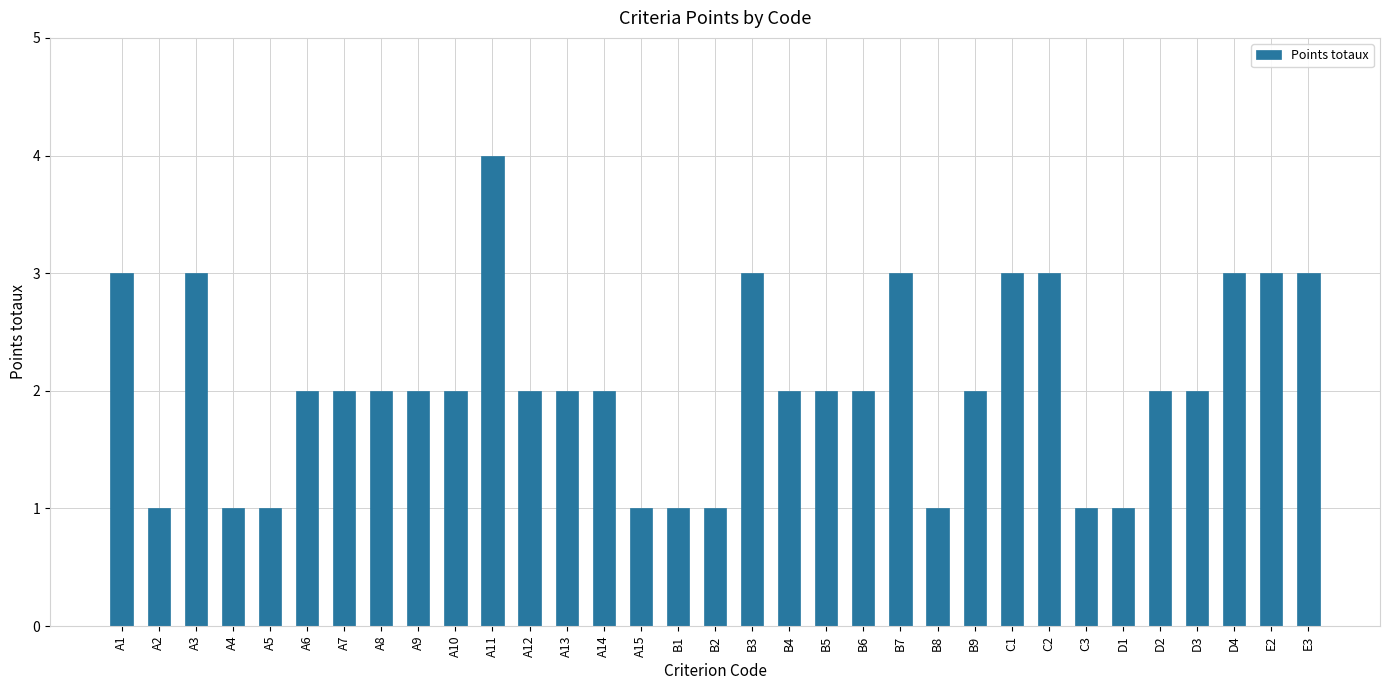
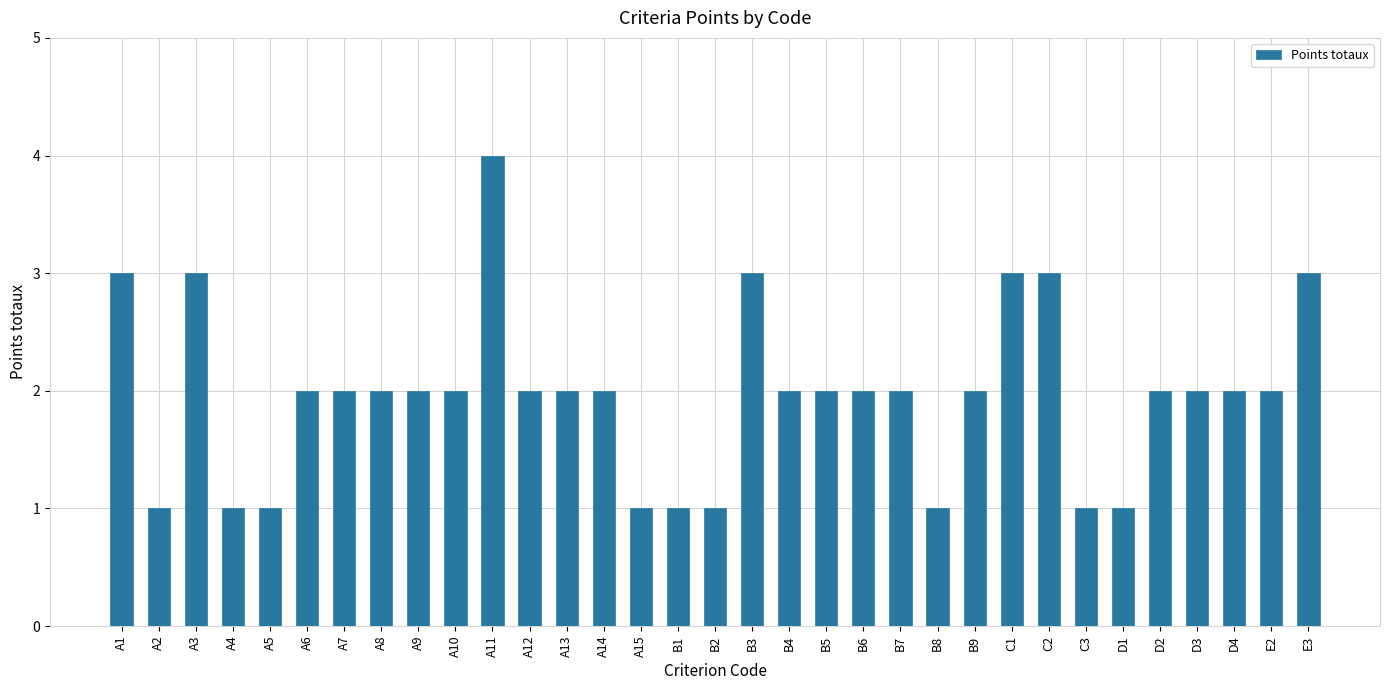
B7: 3 -> 2
D4: 3 -> 2
E2: 3 -> 2
